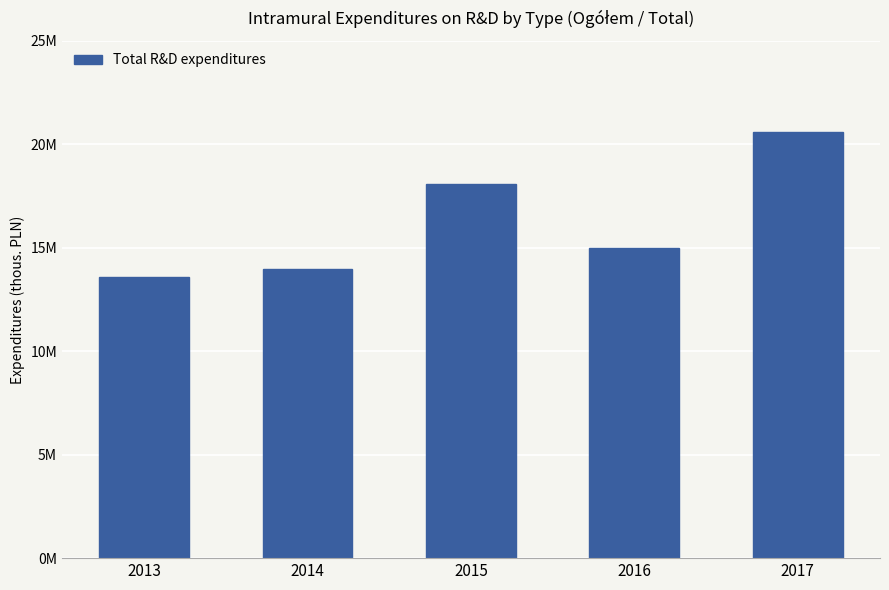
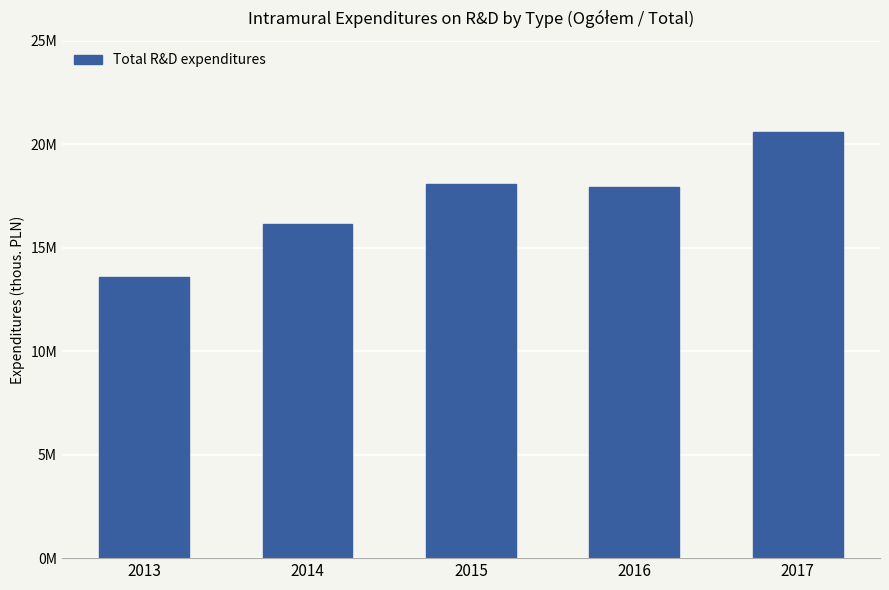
2014: 14000000 -> 16200000
2016: 15000000 -> 17900000
